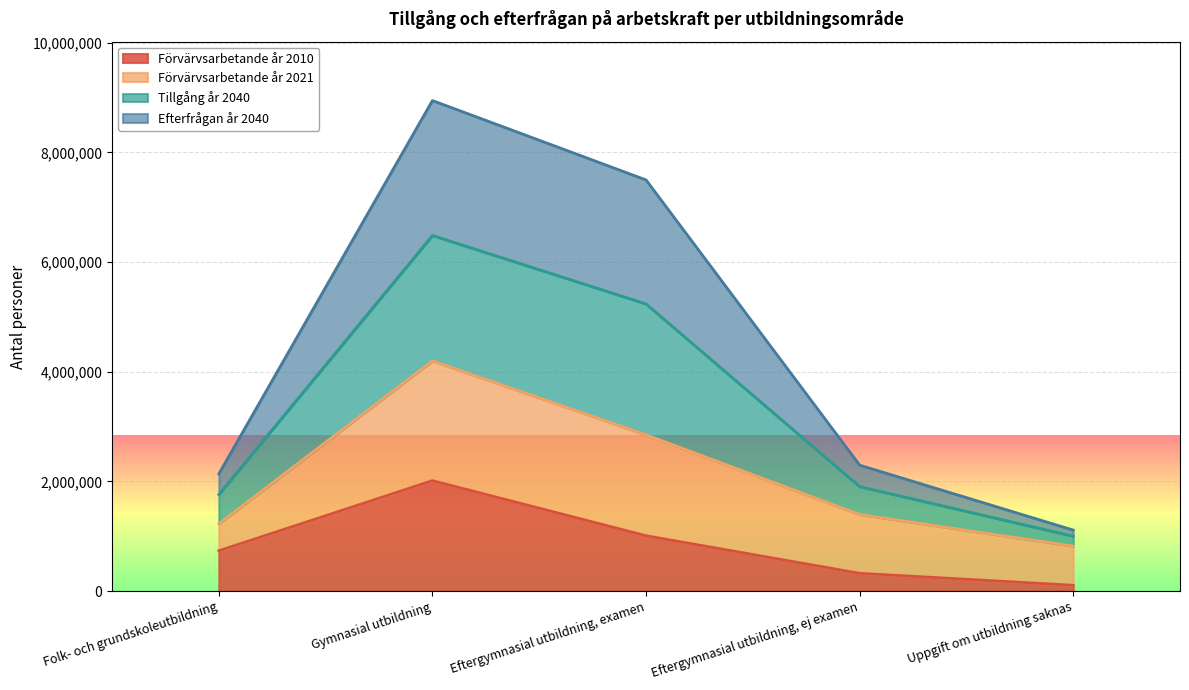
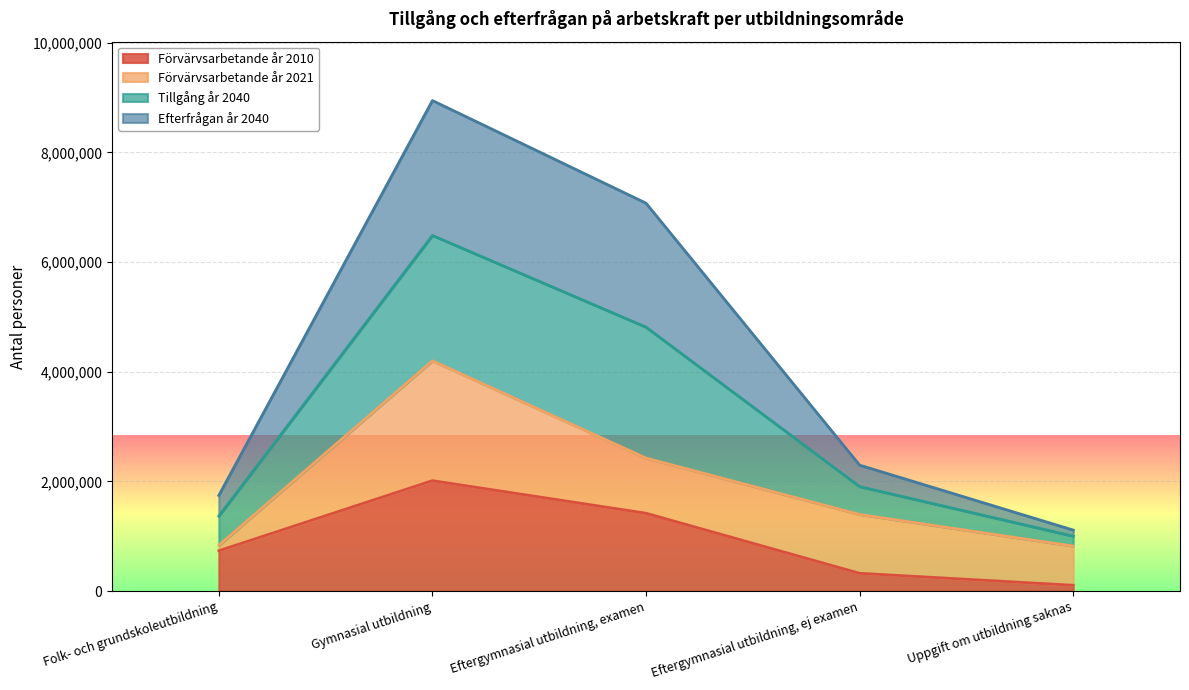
Förvärvsarbetande år 2021, Folk- och grundskoleutbildning: 500,000 -> 100,000
Förvärvsarbetande år 2010, Eftergymnasial utbildning, examen: 1,000,000 -> 1,400,000
Förvärvsarbetande år 2021, Eftergymnasial utbildning, examen: 1,800,000 -> 1,000,000
